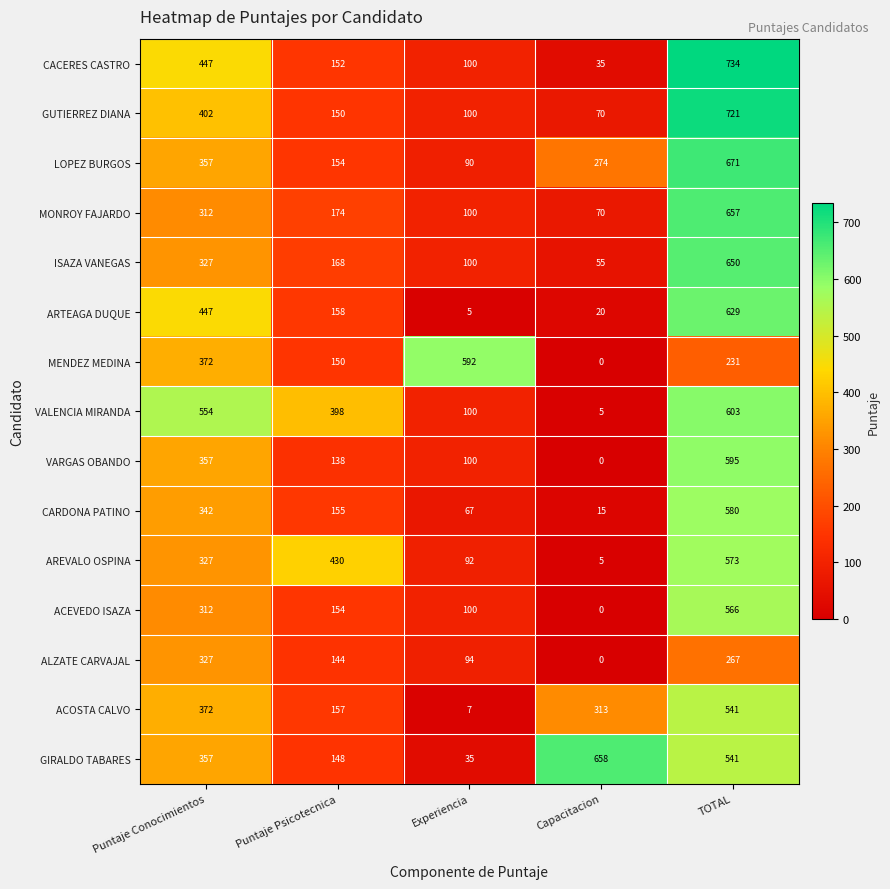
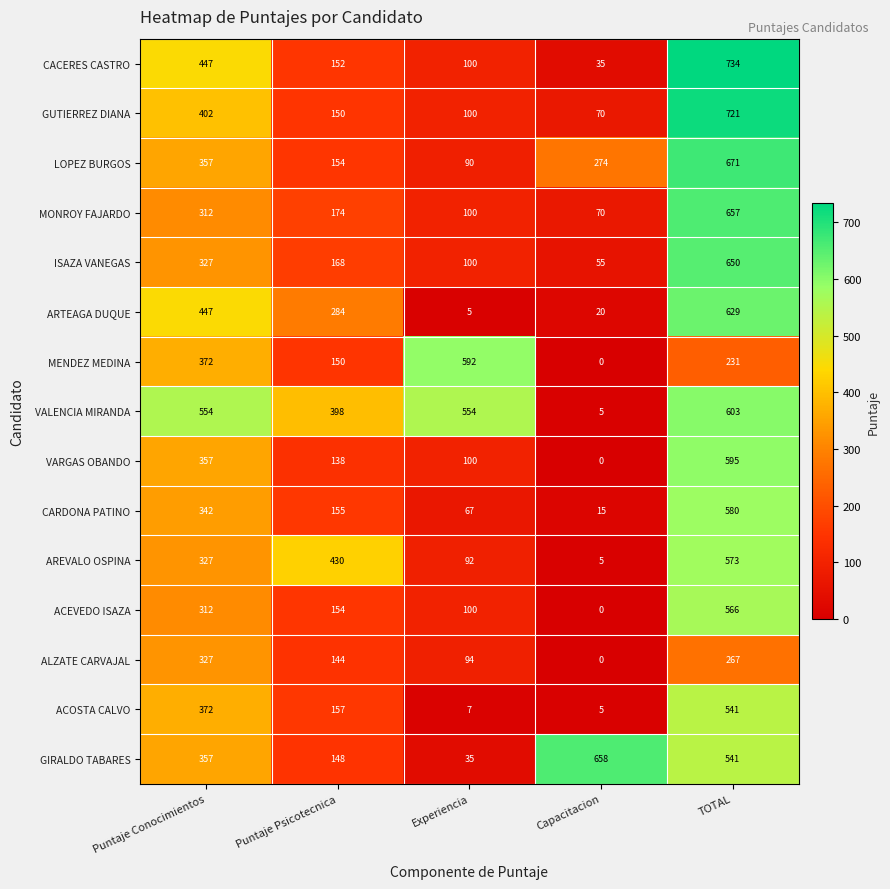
ARTEAGA DUQUE, Puntaje Psicotecnica: 158 -> 284
VALENCIA MIRANDA, Experiencia: 100 -> 554
ACOSTA CALVO, Capacitacion: 313 -> 5
